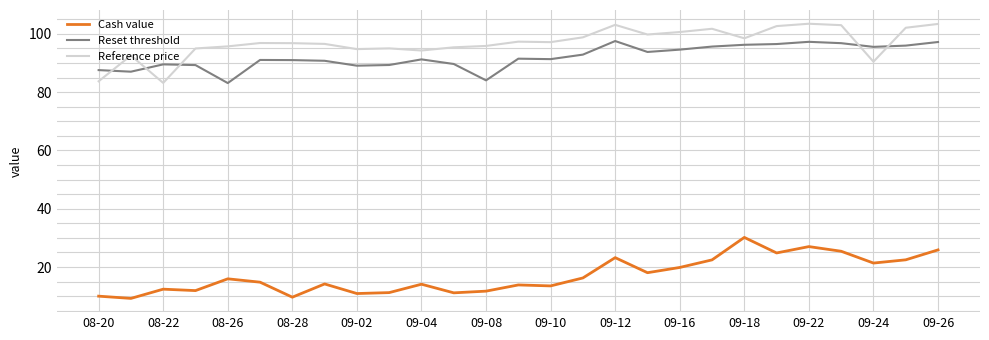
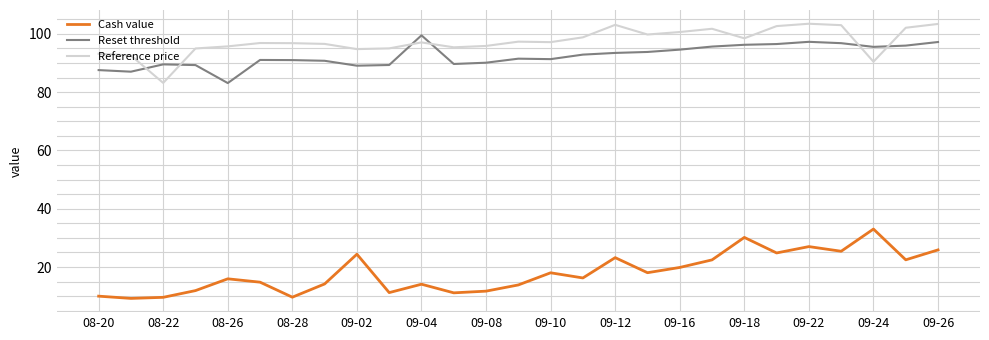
Reference price, 08-20: 84 -> 93
Cash value, 08-22: 12 -> 10
Cash value, 09-02: 11 -> 24
Reset threshold, 09-04: 91 -> 100
Reference price, 09-04: 94 -> 97
Reset threshold, 09-08: 84 -> 90
Cash value, 09-10: 14 -> 18
Reset threshold, 09-12: 98 -> 93
Cash value, 09-24: 21 -> 33
